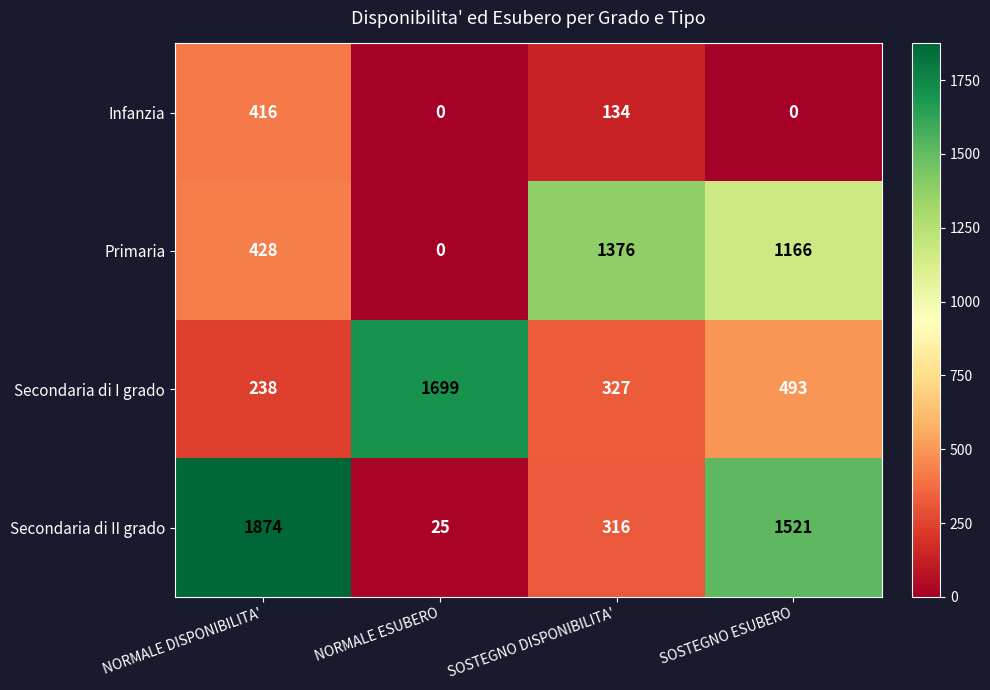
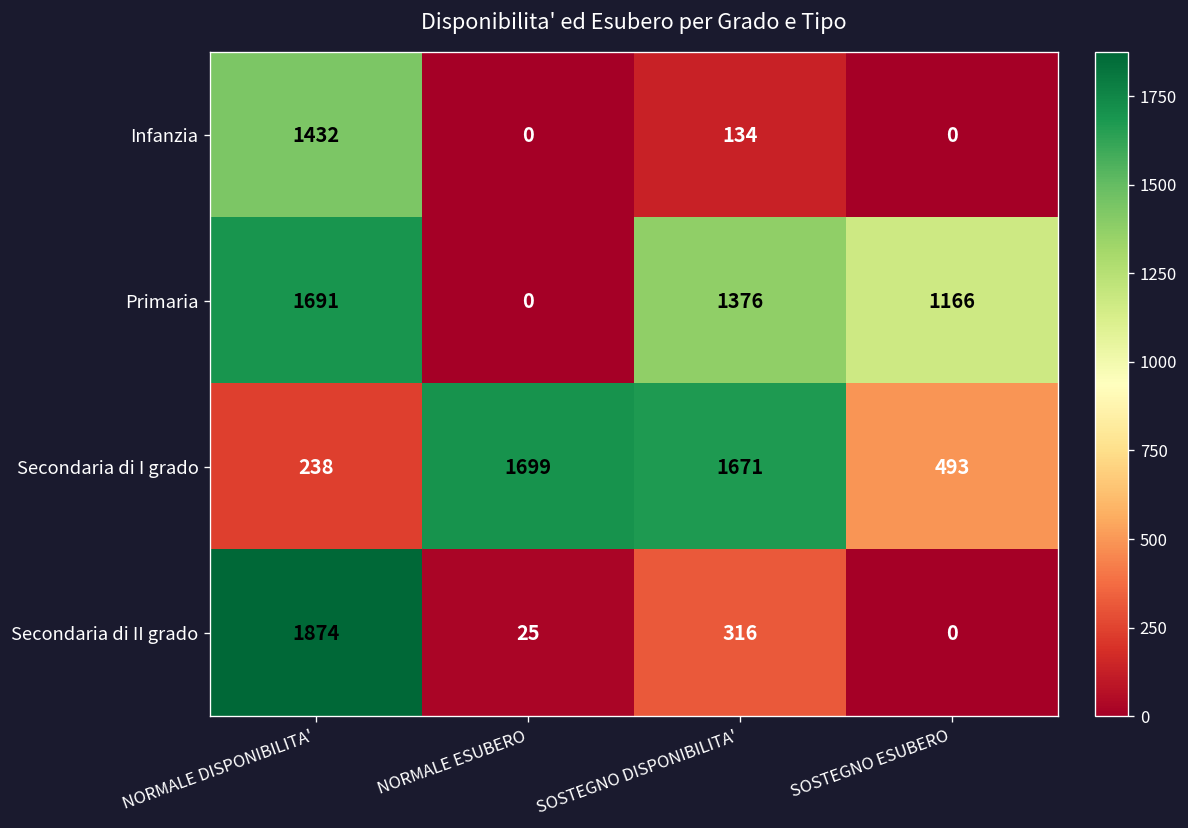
Infanzia, NORMALE DISPONIBILITA': 416 -> 1432
Primaria, NORMALE DISPONIBILITA': 428 -> 1691
Secondaria di I grado, SOSTEGNO DISPONIBILITA': 327 -> 1671
Secondaria di II grado, SOSTEGNO ESUBERO: 1521 -> 0
